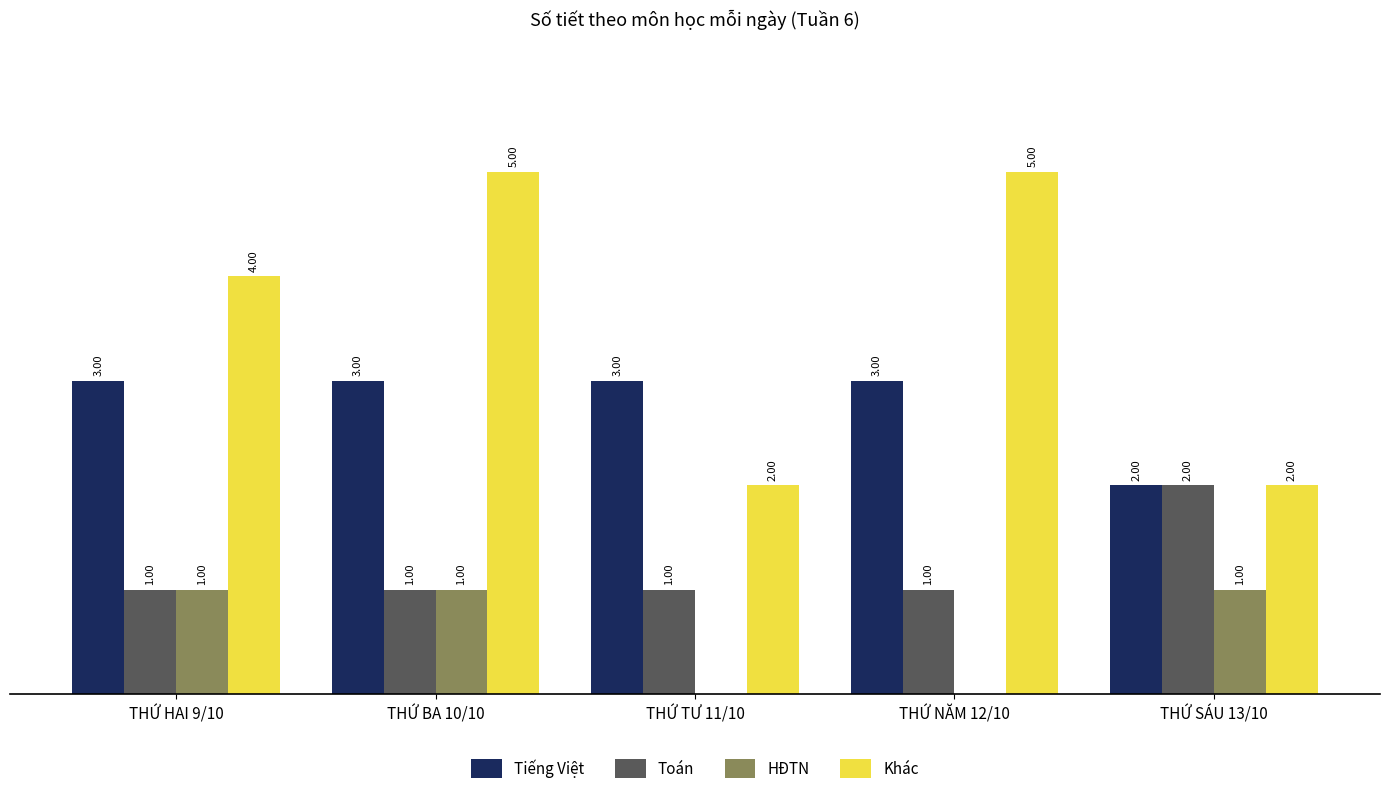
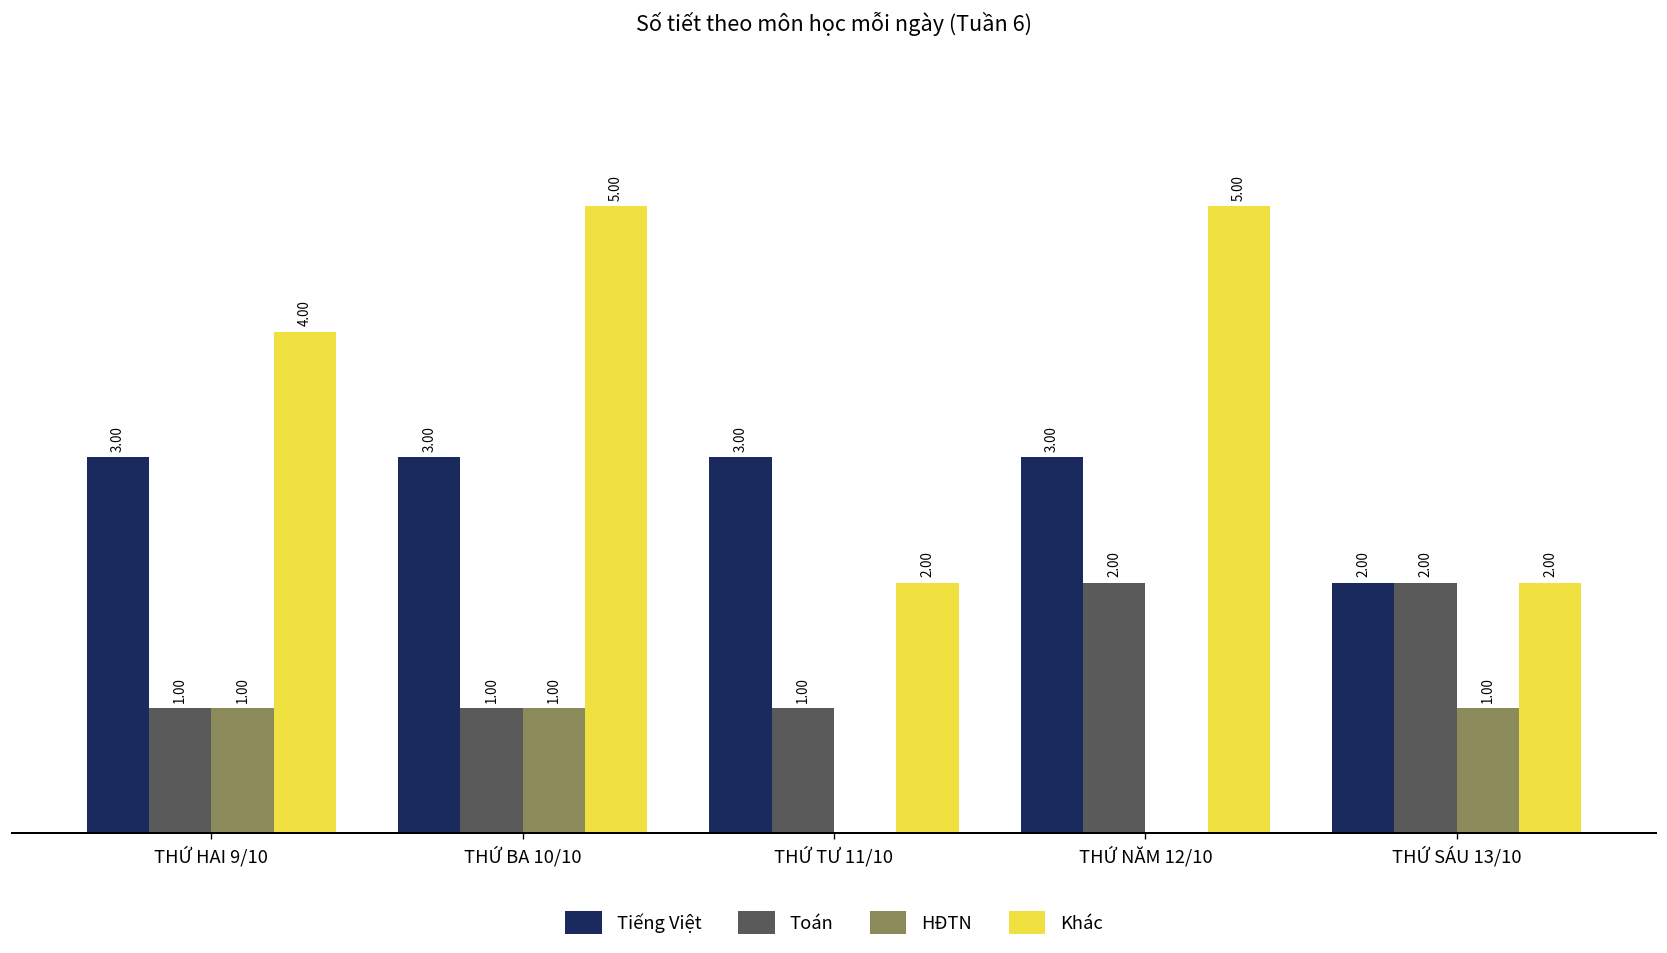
Toán, THỨ NĂM 12/10: 1.00 -> 2.00
